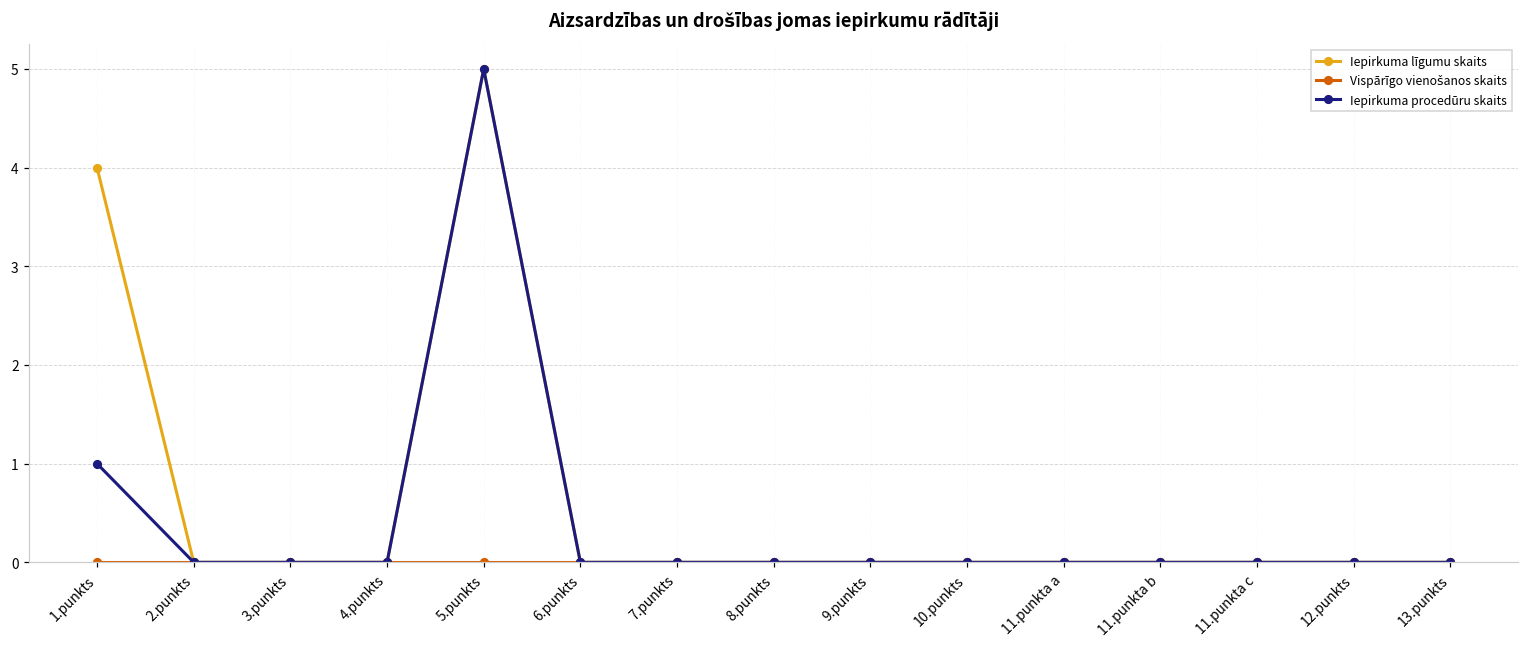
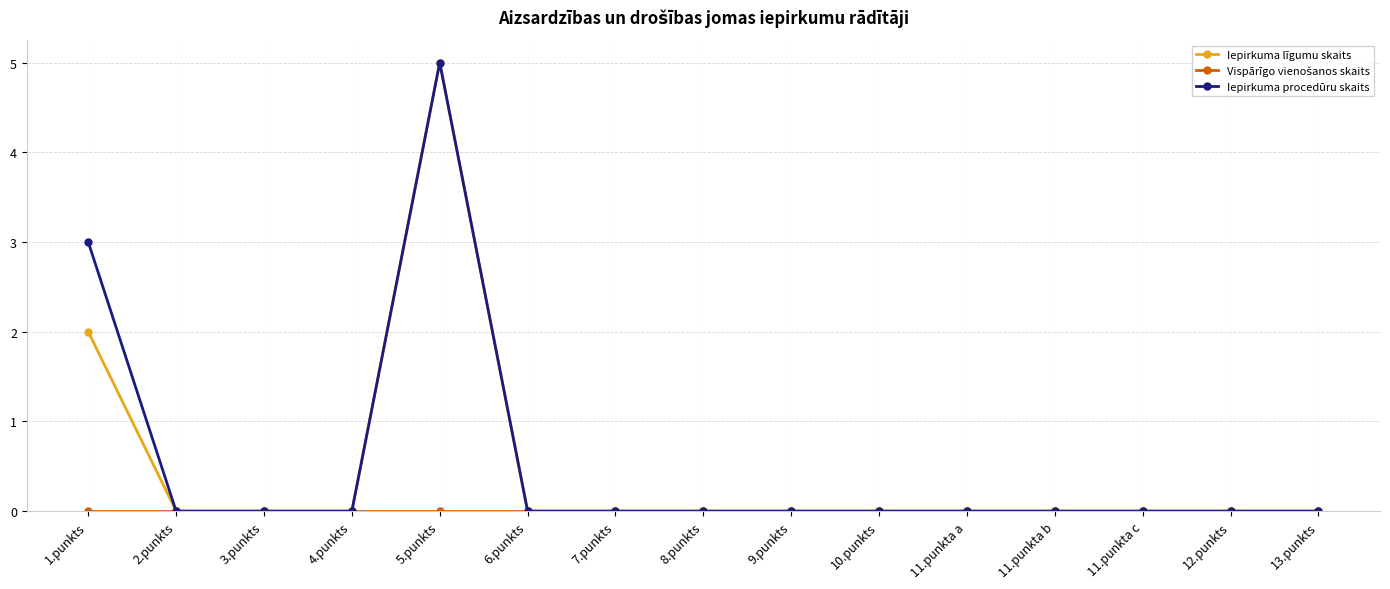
Iepirkuma līgumu skaits, 1.punkts: 4 -> 2
Iepirkuma procedūru skaits, 1.punkts: 1 -> 3
